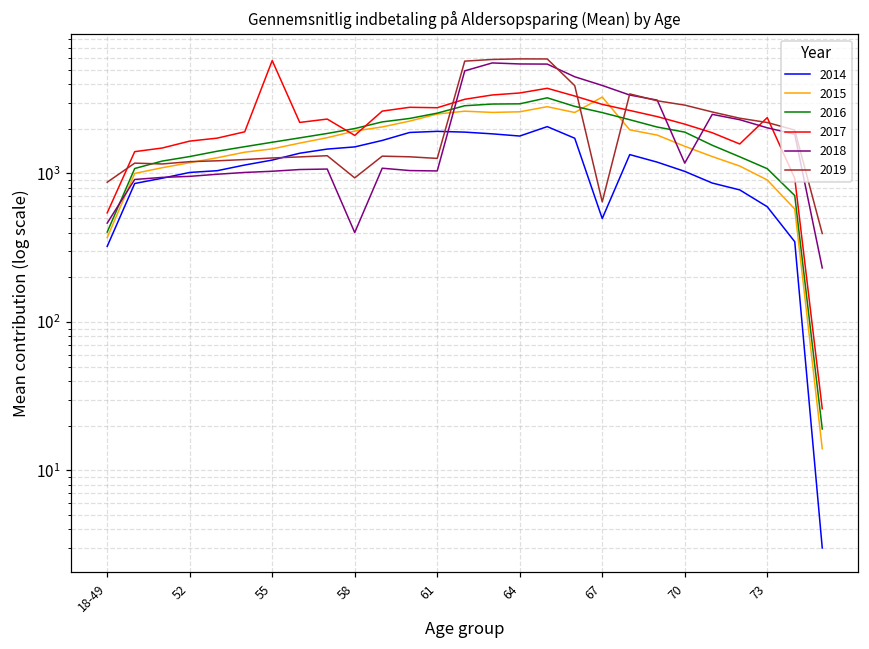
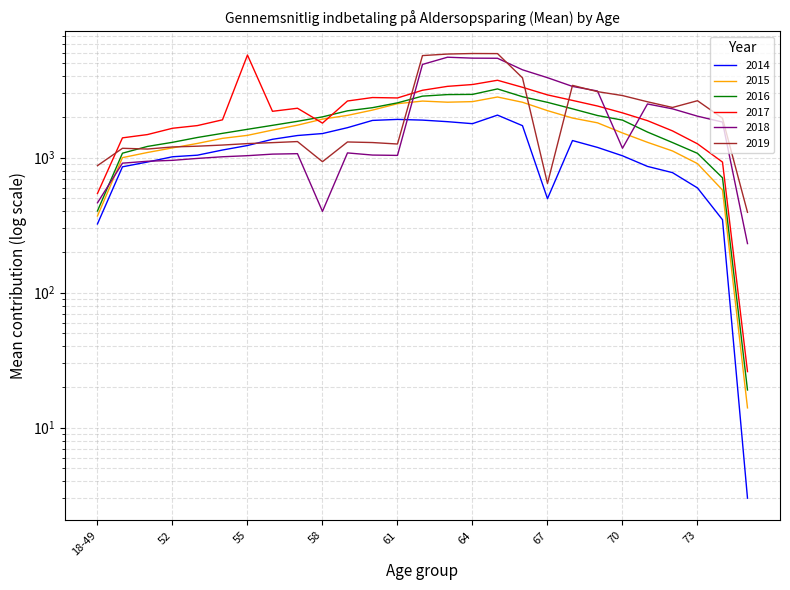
2015, 67: 3300 -> 2200
2017, 73: 2400 -> 1300
2019, 73: 2200 -> 2600
